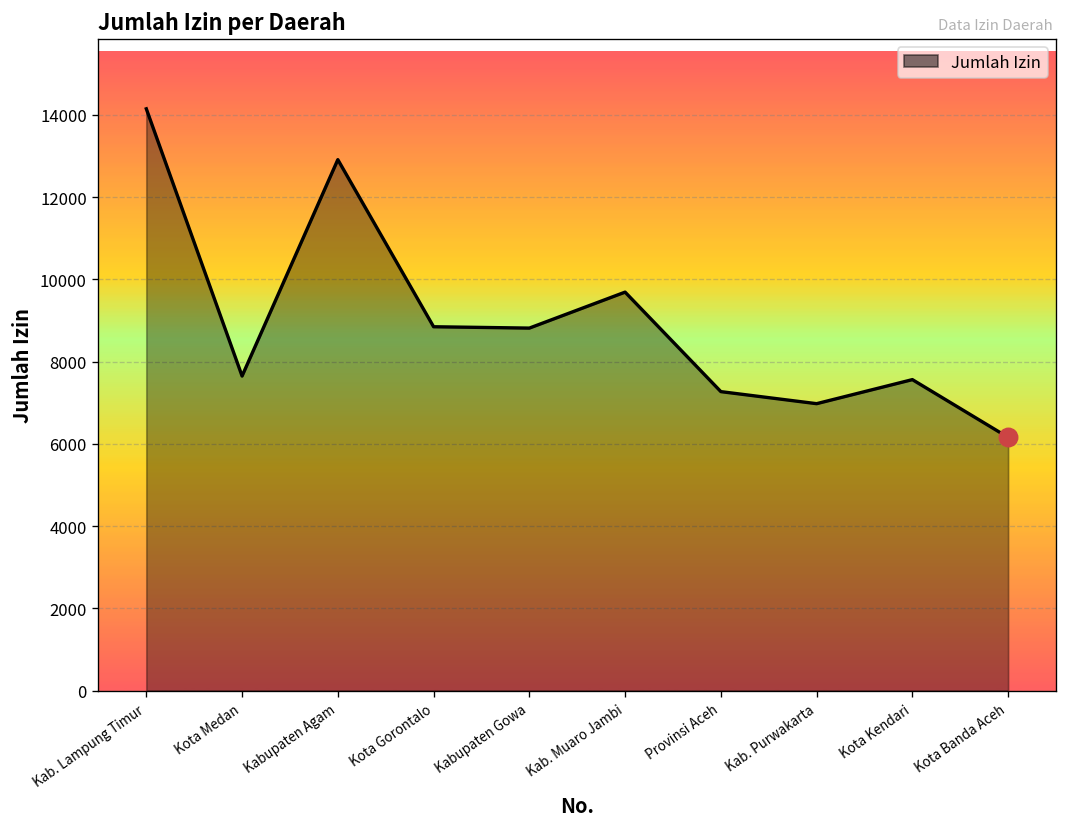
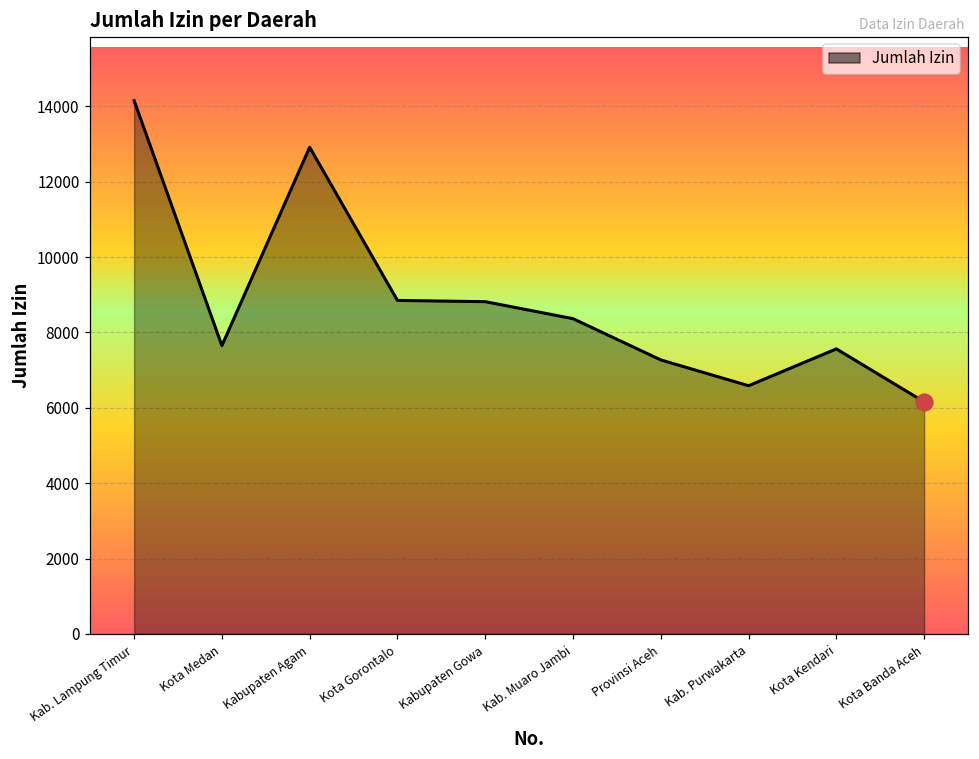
Jumlah Izin, Kab. Muaro Jambi: 9700 -> 8400
Jumlah Izin, Kab. Purwakarta: 7000 -> 6600
